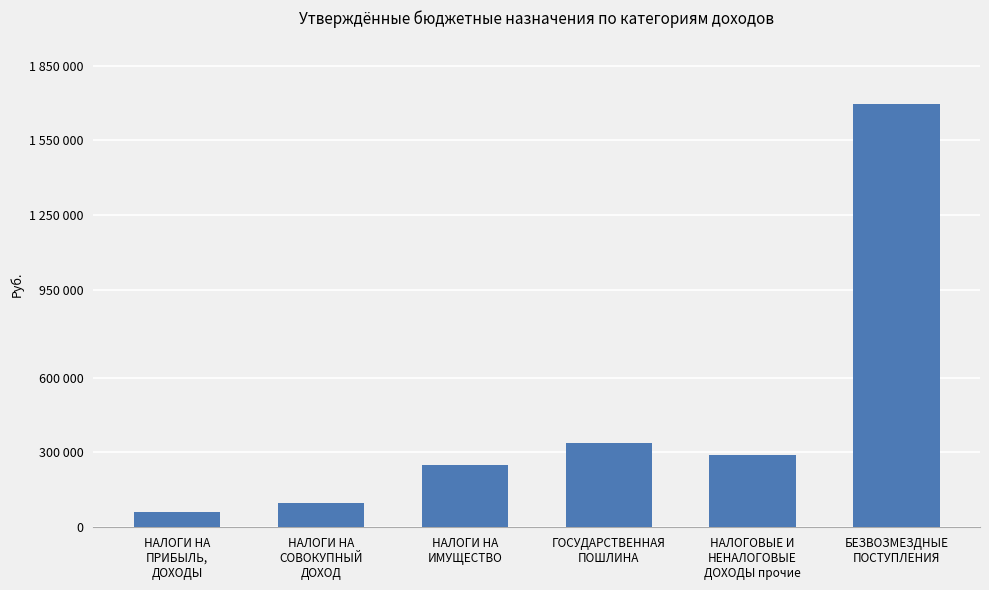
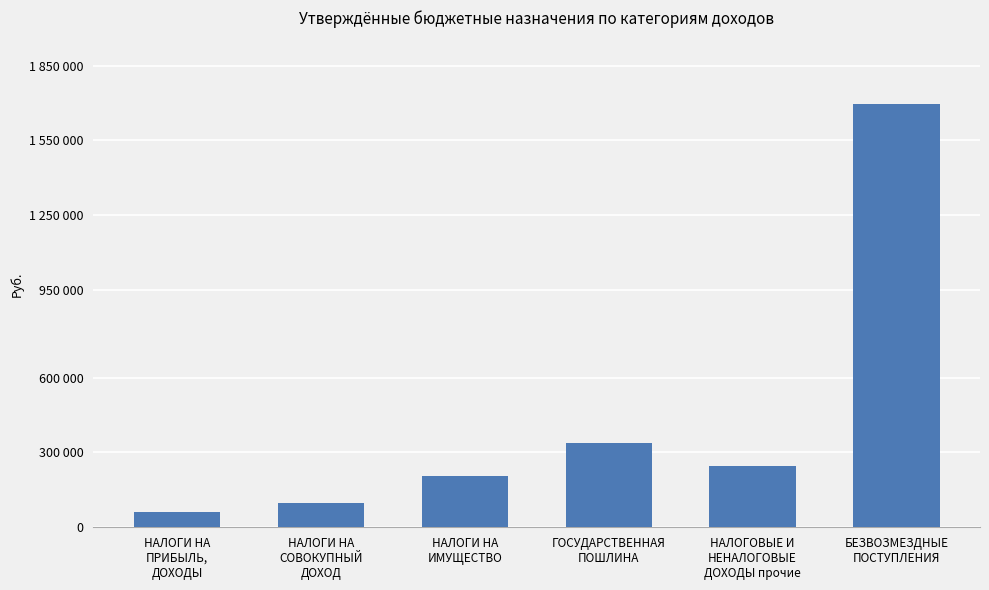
НАЛОГИ НА ИМУЩЕСТВО: 250000 -> 210000
НАЛОГОВЫЕ И НЕНАЛОГОВЫЕ ДОХОДЫ прочие: 290000 -> 250000
